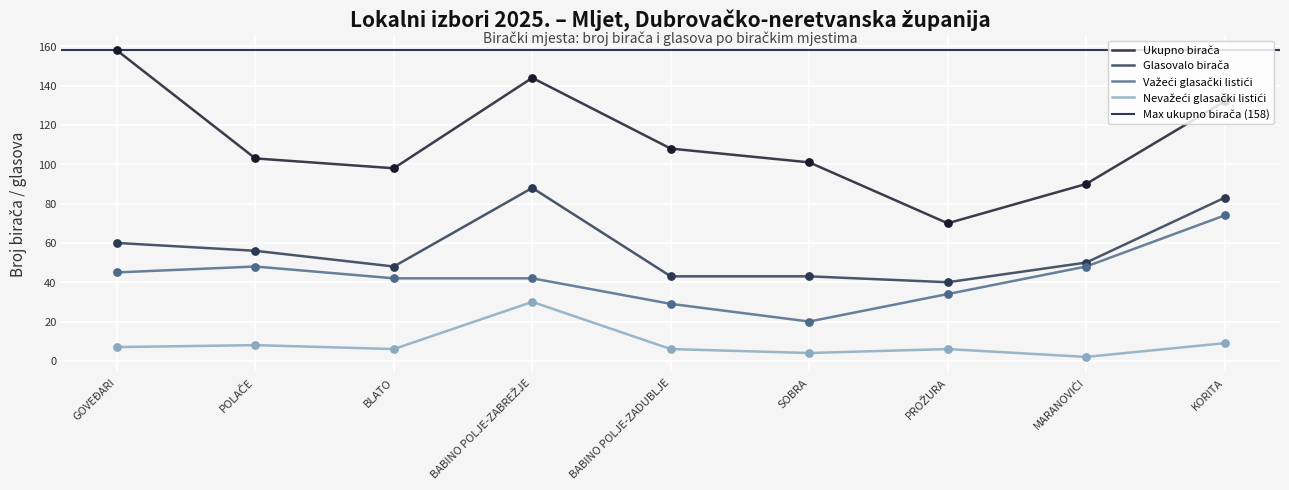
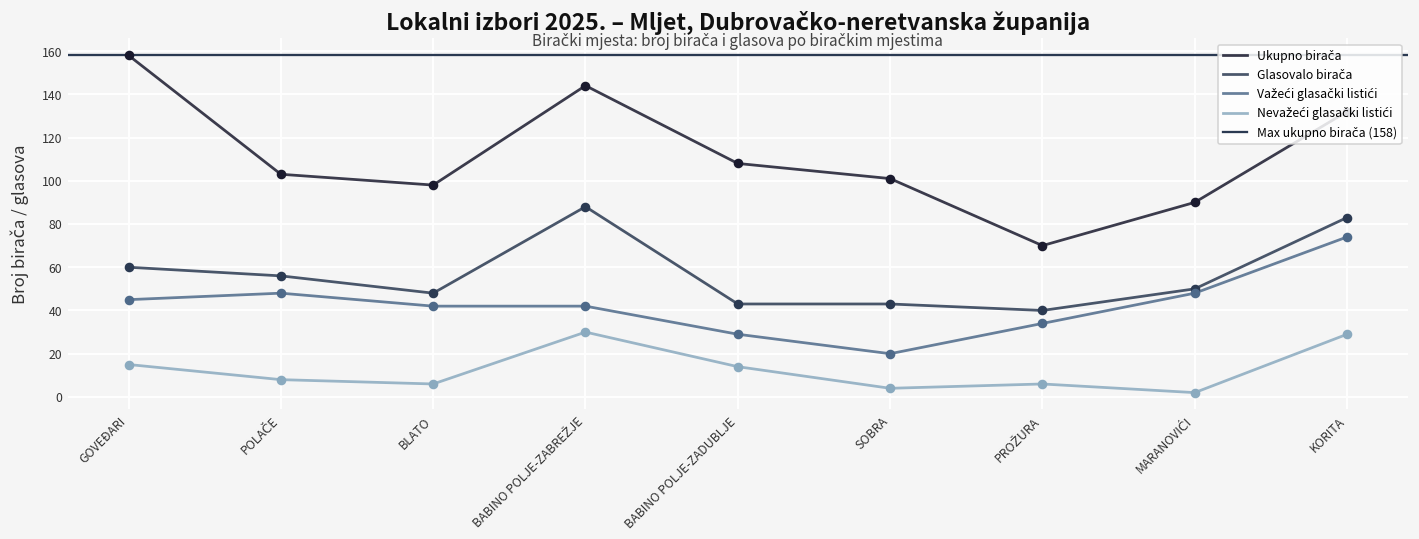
Nevažeći glasački listići, GOVEĐARI: 7 -> 15
Nevažeći glasački listići, BABINO POLJE-ZADUBLJE: 6 -> 14
Nevažeći glasački listići, KORITA: 9 -> 29
